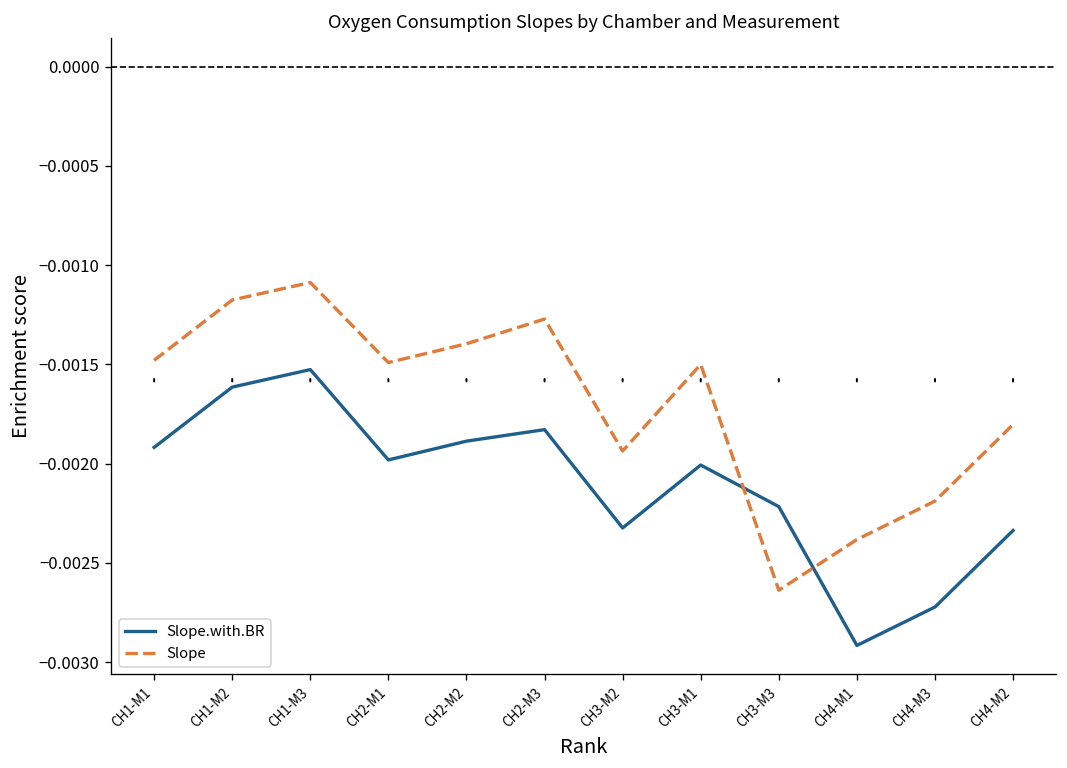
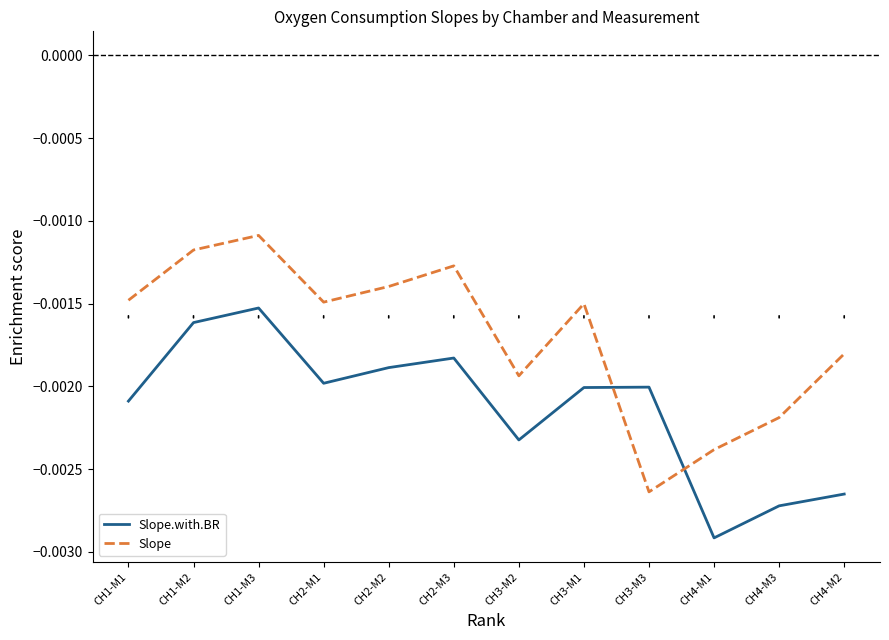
Slope.with.BR, CH1-M1: -0.00192 -> -0.00209
Slope.with.BR, CH3-M3: -0.00222 -> -0.00200
Slope.with.BR, CH4-M2: -0.00234 -> -0.00265
